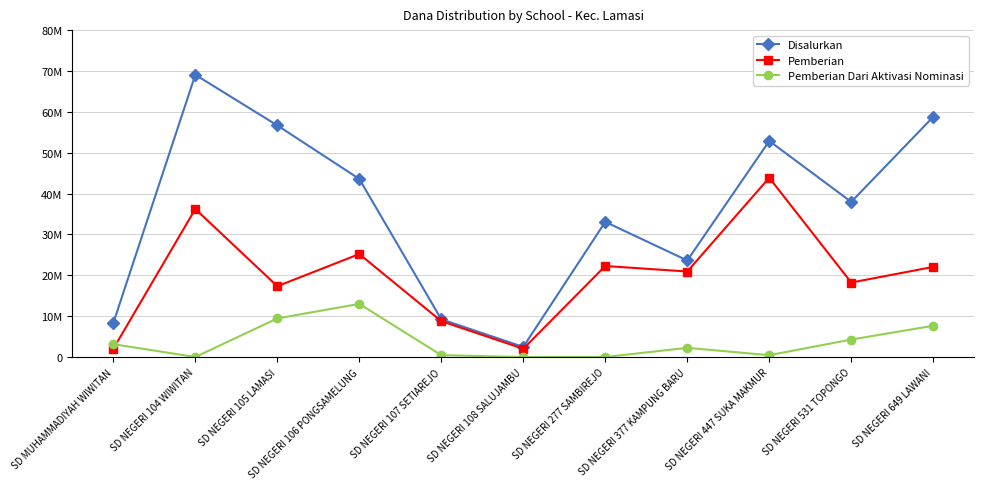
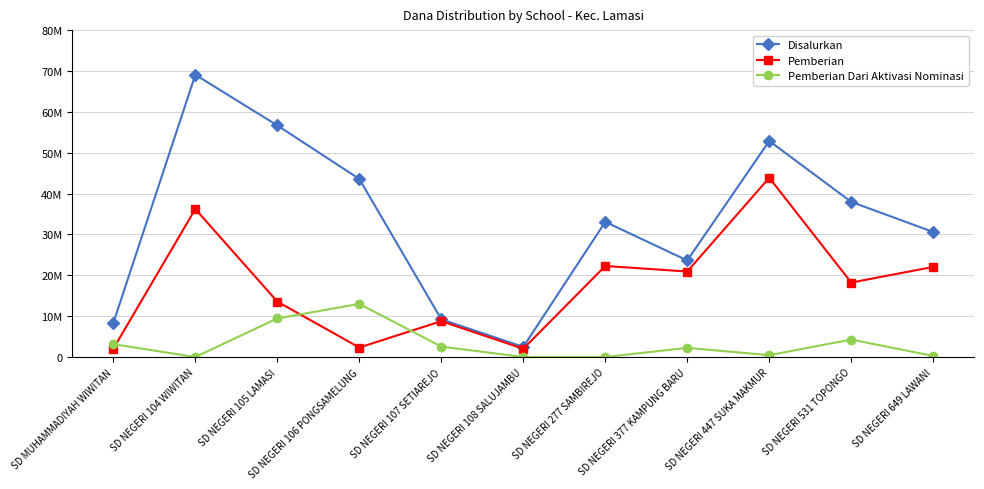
Pemberian, SD NEGERI 105 LAMASI: 17000000 -> 14000000
Pemberian, SD NEGERI 106 PONGSAMELUNG: 25000000 -> 2000000
Pemberian Dari Aktivasi Nominasi, SD NEGERI 107 SETIAREJO: 0 -> 3000000
Disalurkan, SD NEGERI 649 LAWANI: 59000000 -> 31000000
Pemberian Dari Aktivasi Nominasi, SD NEGERI 649 LAWANI: 8000000 -> 0
